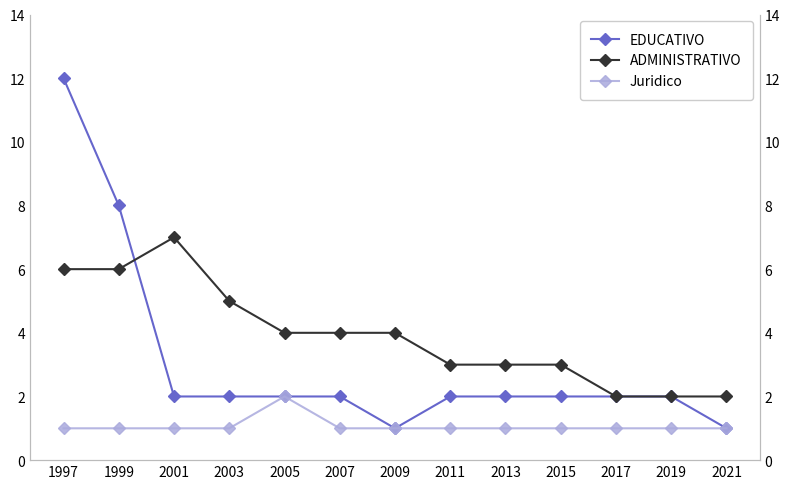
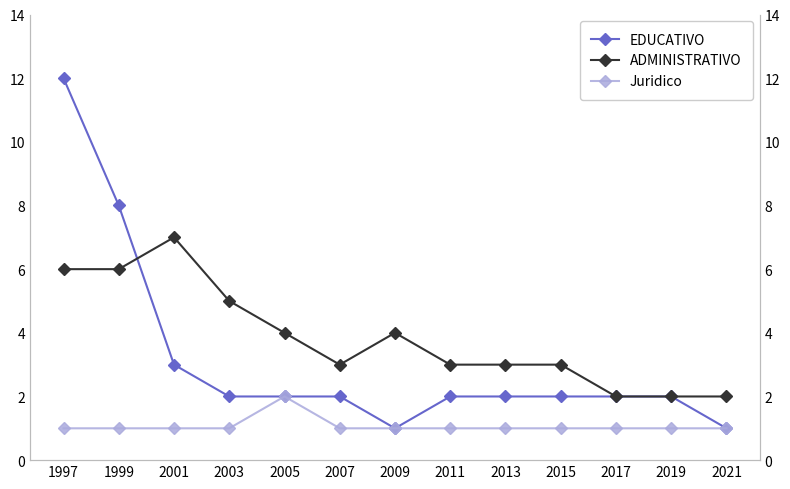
EDUCATIVO, 2001: 2 -> 3
ADMINISTRATIVO, 2007: 4 -> 3
